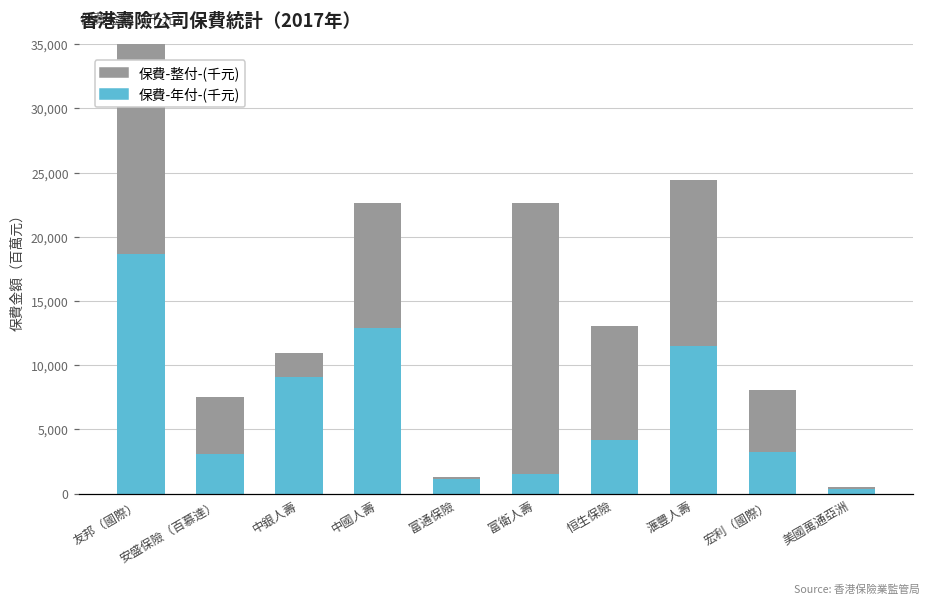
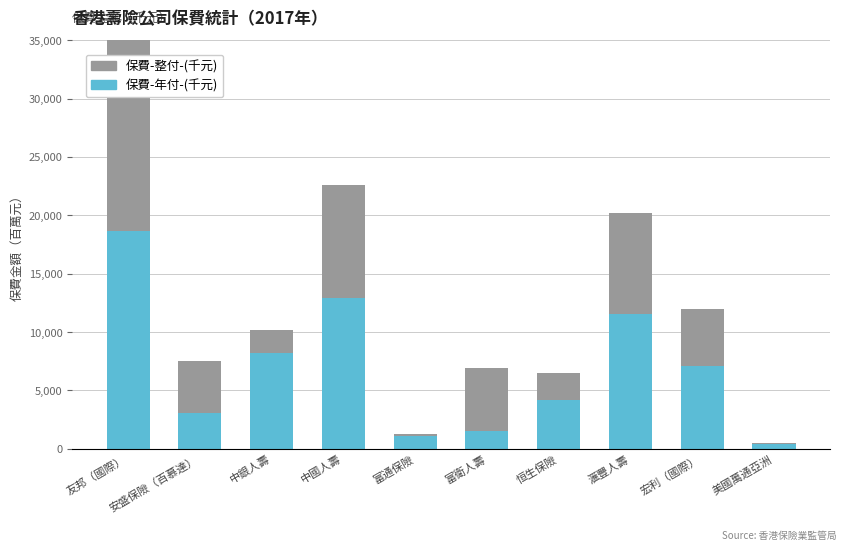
保費-年付-(千元), 中銀人壽: 9,100 -> 8,200
保費-整付-(千元), 富衛人壽: 21,100 -> 5,400
保費-整付-(千元), 恒生保險: 8,800 -> 2,300
保費-整付-(千元), 滙豐人壽: 12,900 -> 8,700
保費-年付-(千元), 宏利（國際）: 3,200 -> 7,100
